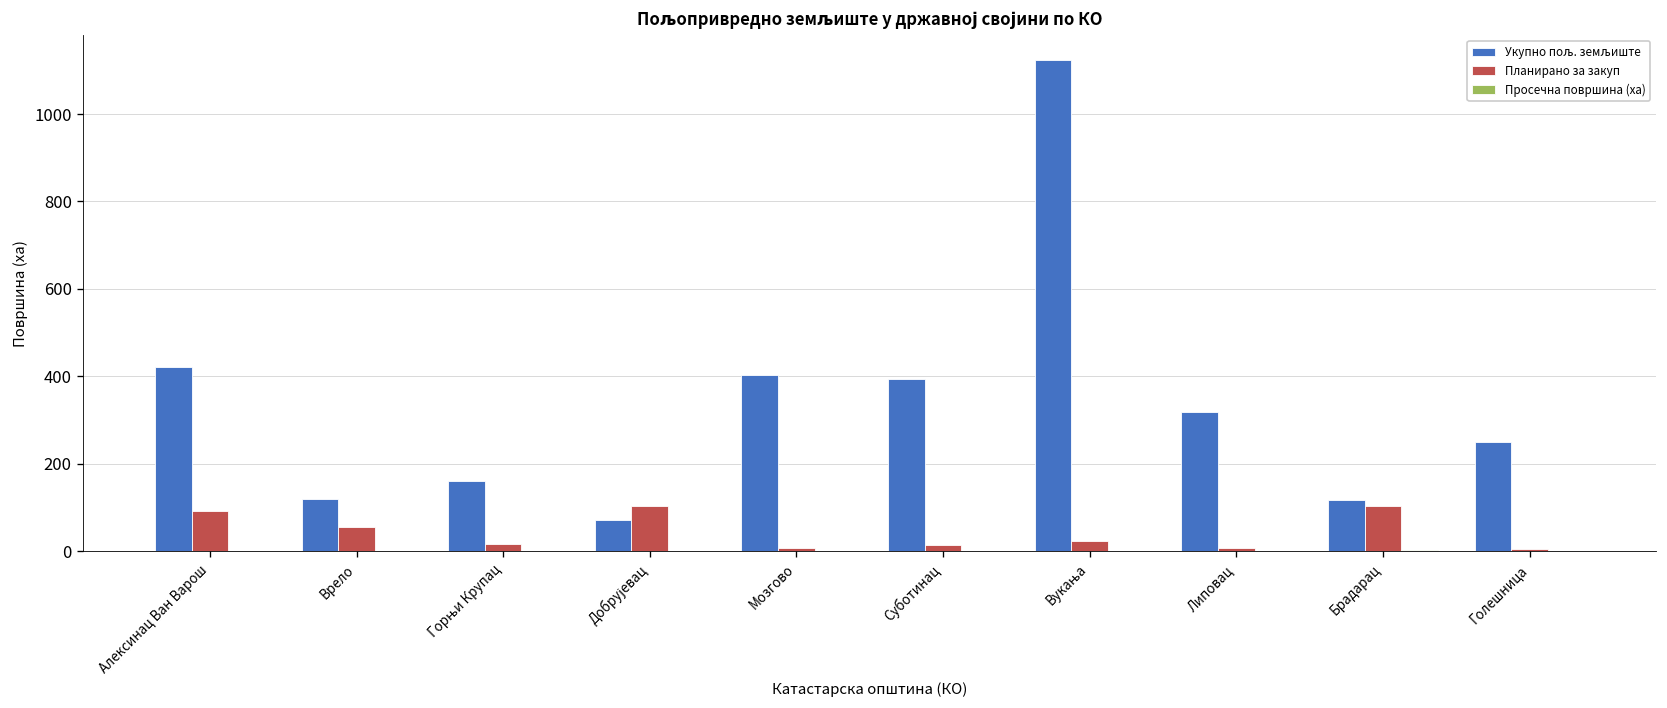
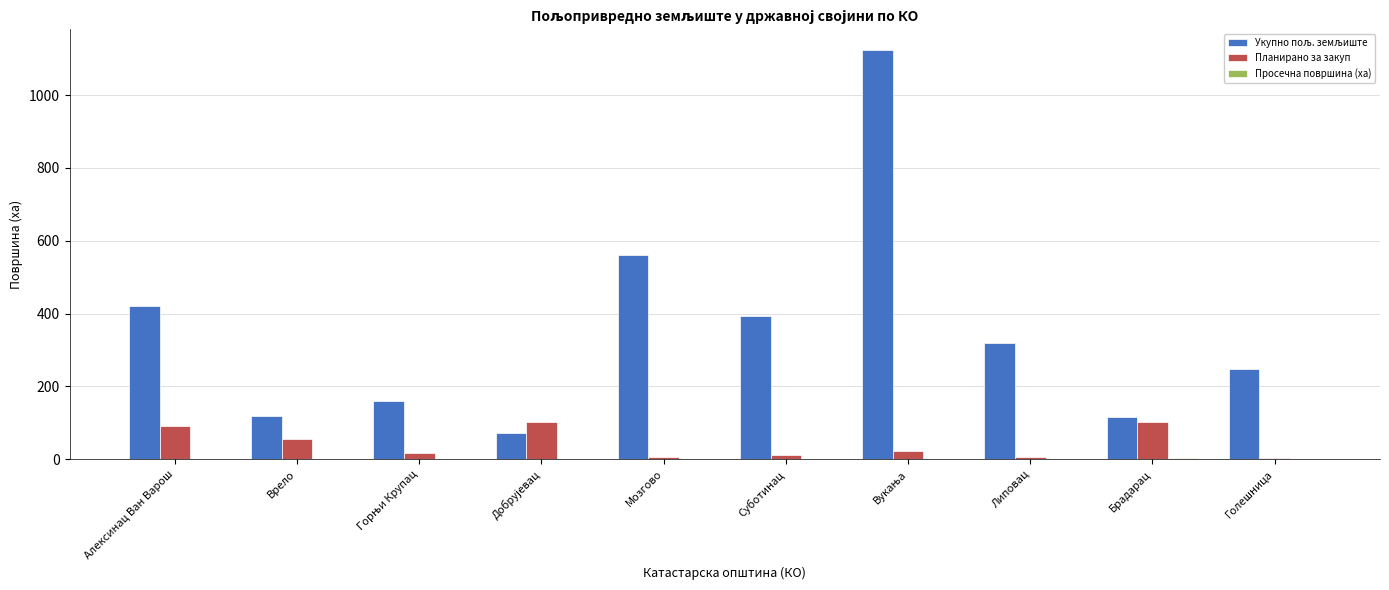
Укупно пољ. земљиште, Мозгово: 400 -> 560
